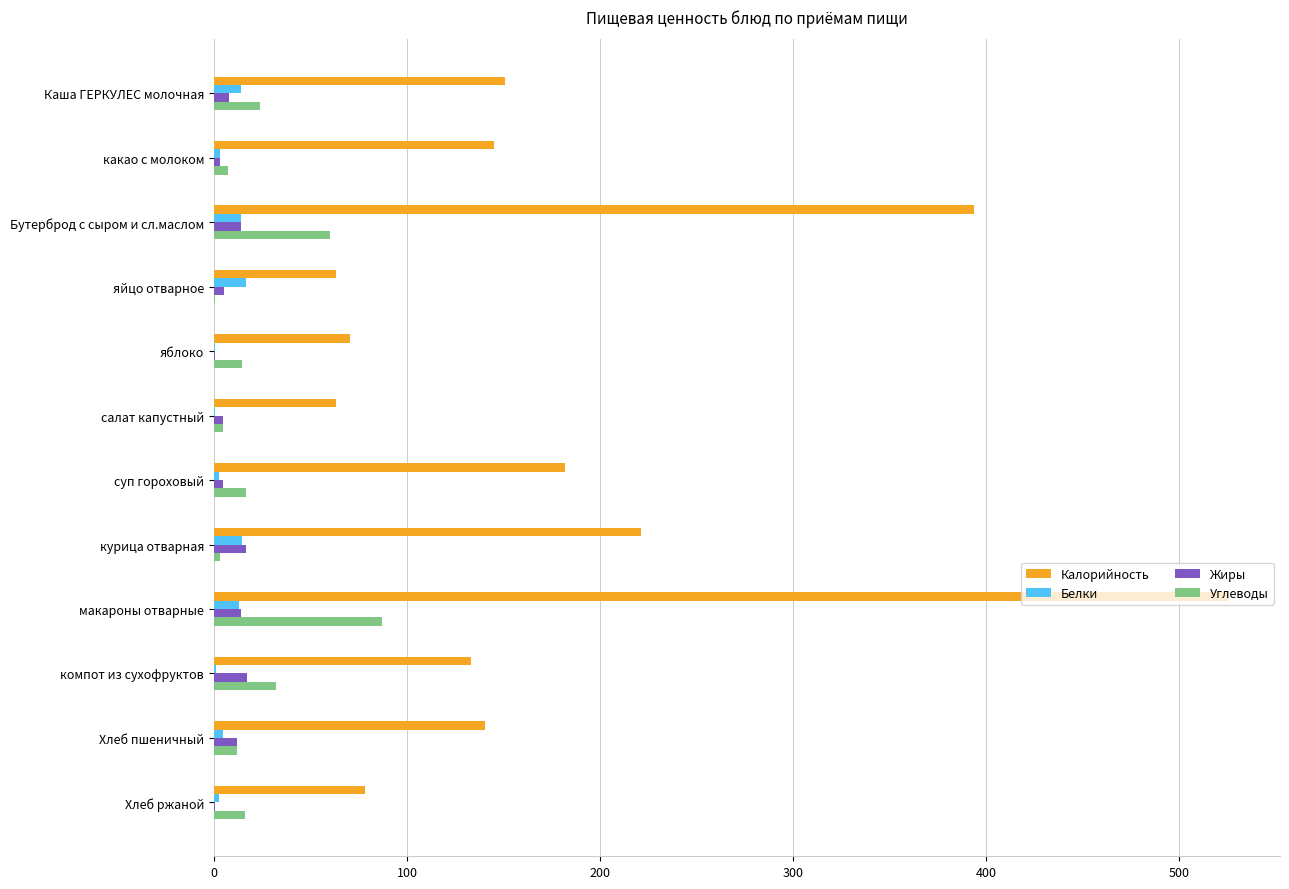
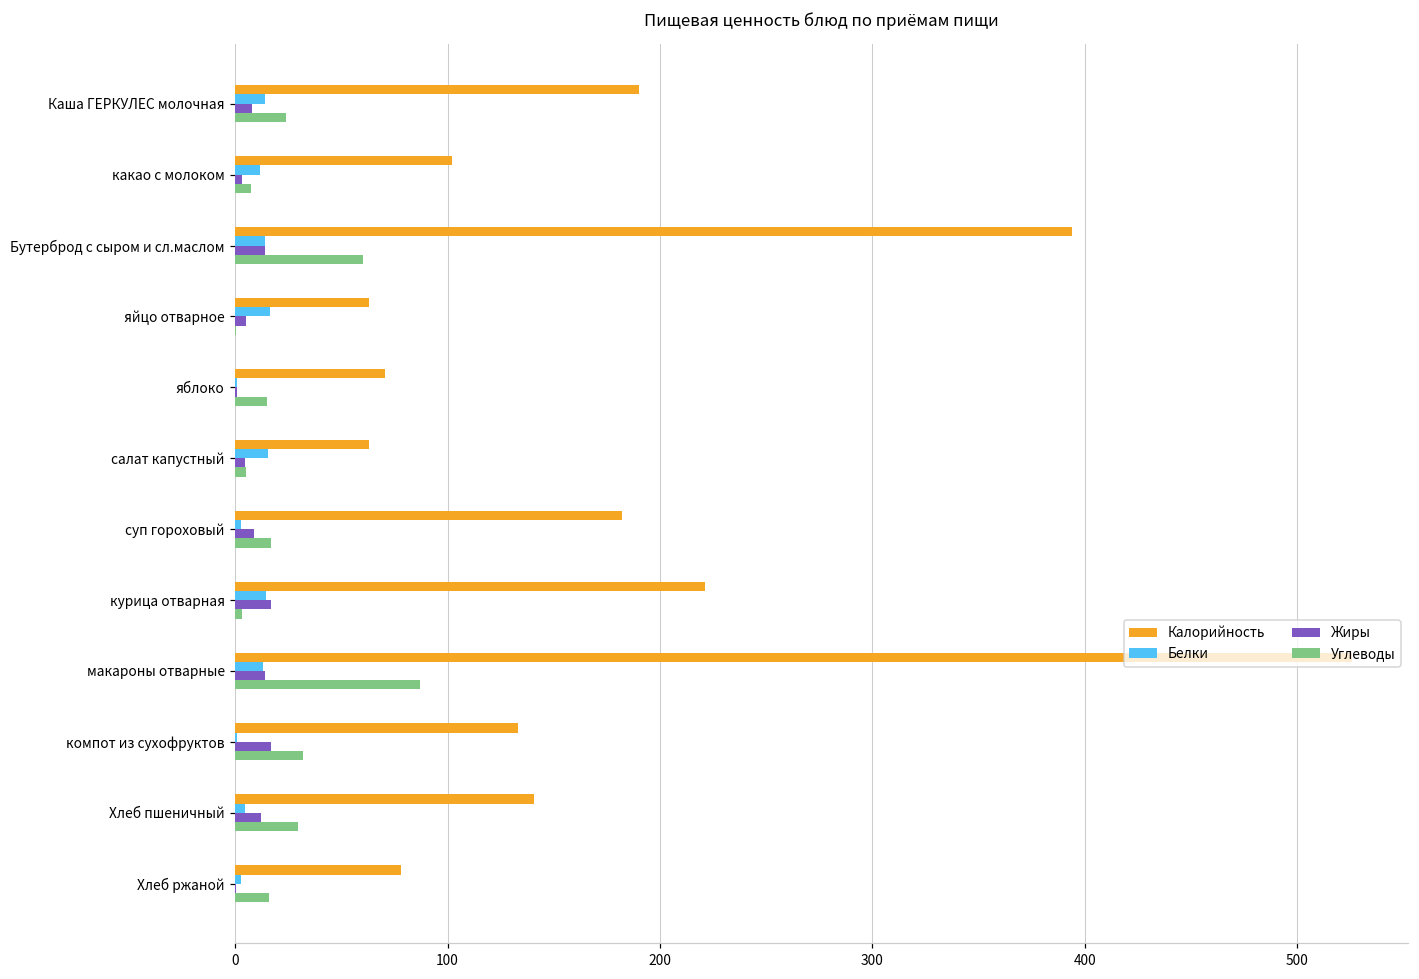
Калорийность, Каша ГЕРКУЛЕС молочная: 151 -> 190
Калорийность, какао с молоком: 145 -> 102
Белки, какао с молоком: 3 -> 12
Белки, салат капустный: 1 -> 16
Жиры, суп гороховый: 5 -> 9
Углеводы, Хлеб пшеничный: 12 -> 30
